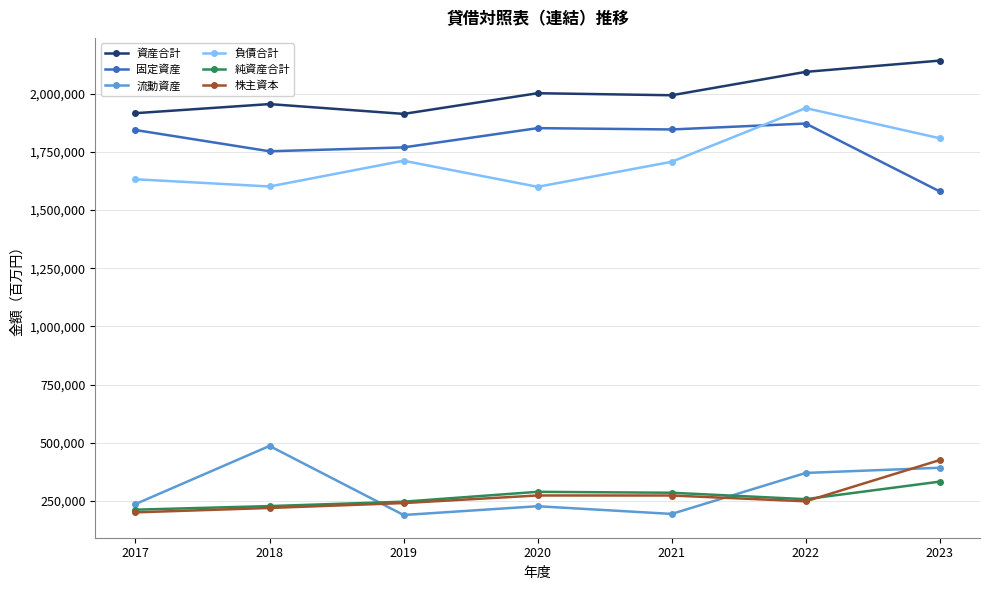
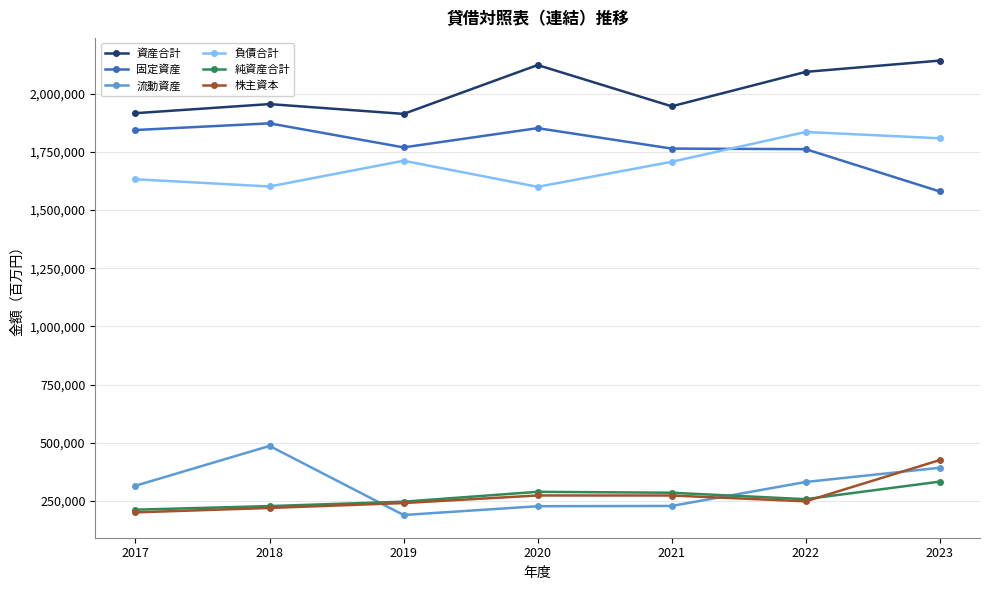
流動資産, 2017: 240,000 -> 320,000
固定資産, 2018: 1,750,000 -> 1,870,000
資産合計, 2020: 2,000,000 -> 2,120,000
資産合計, 2021: 1,990,000 -> 1,950,000
固定資産, 2021: 1,850,000 -> 1,760,000
流動資産, 2021: 190,000 -> 230,000
固定資産, 2022: 1,870,000 -> 1,760,000
流動資産, 2022: 370,000 -> 330,000
負債合計, 2022: 1,940,000 -> 1,840,000
